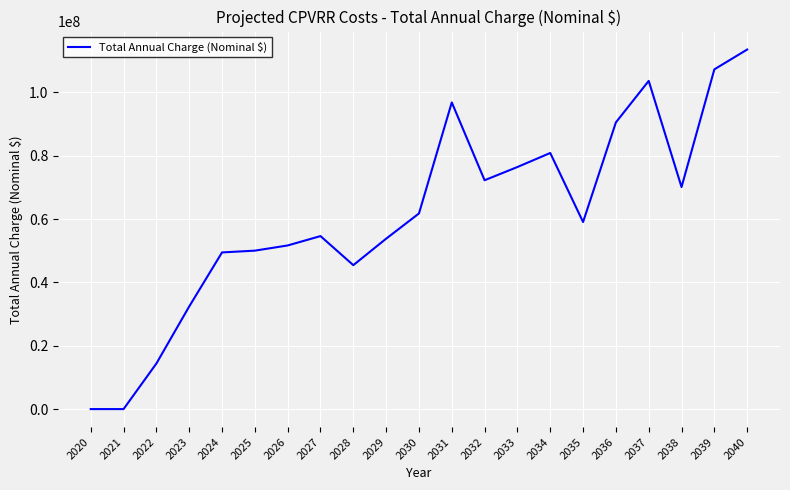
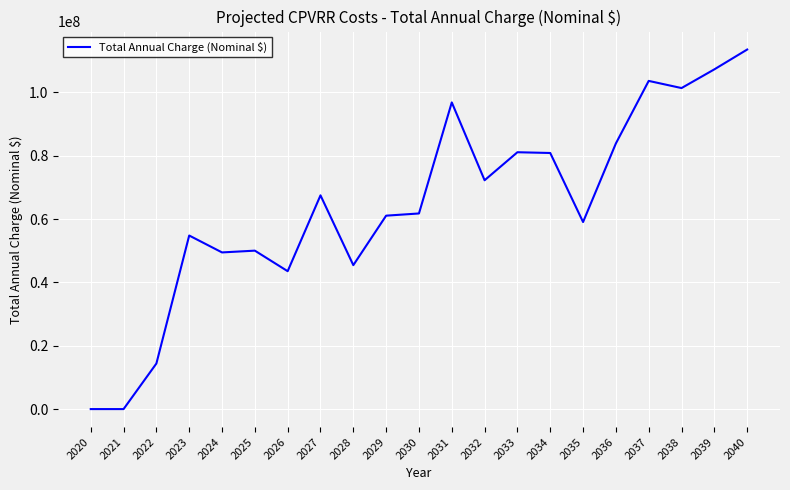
2023: 32000000 -> 55000000
2026: 52000000 -> 44000000
2027: 55000000 -> 67000000
2029: 54000000 -> 61000000
2033: 76000000 -> 81000000
2036: 91000000 -> 84000000
2038: 70000000 -> 101000000
